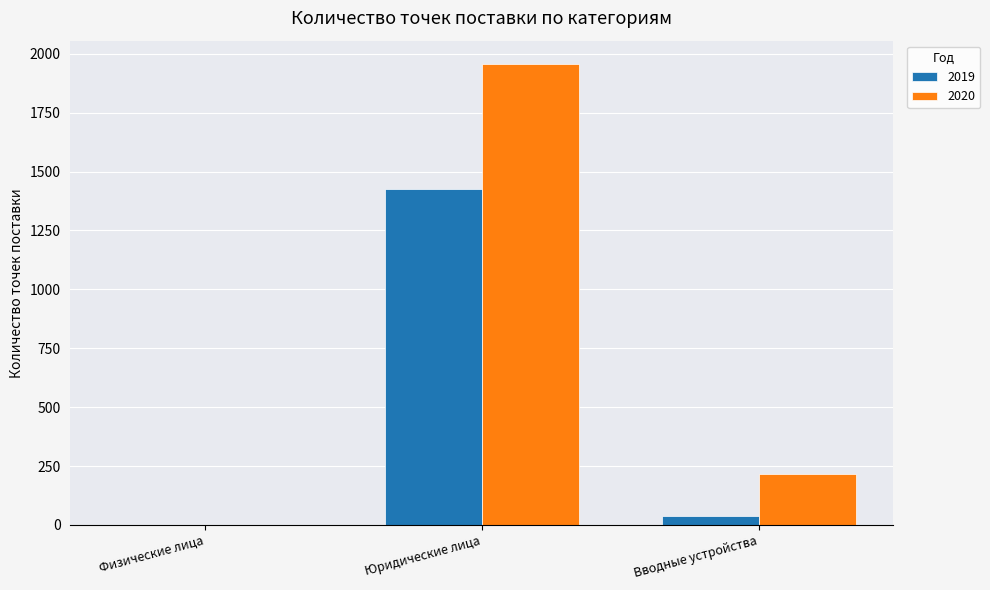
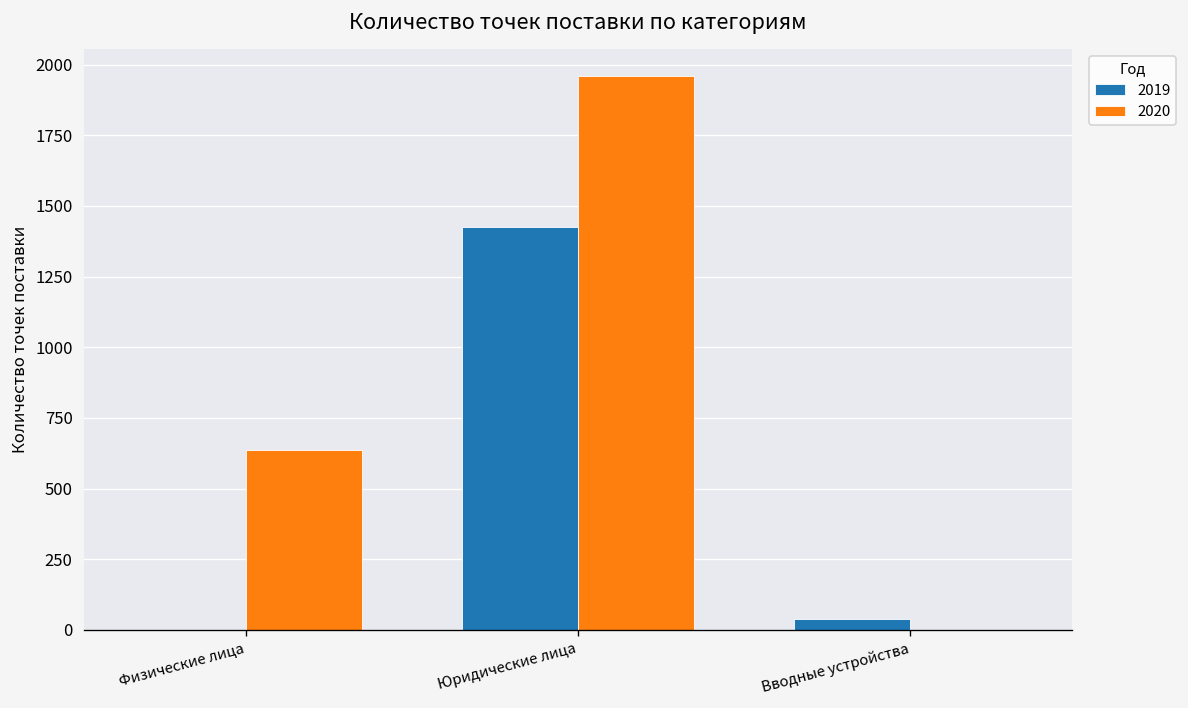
2020, Физические лица: 0 -> 640
2020, Вводные устройства: 220 -> 0
